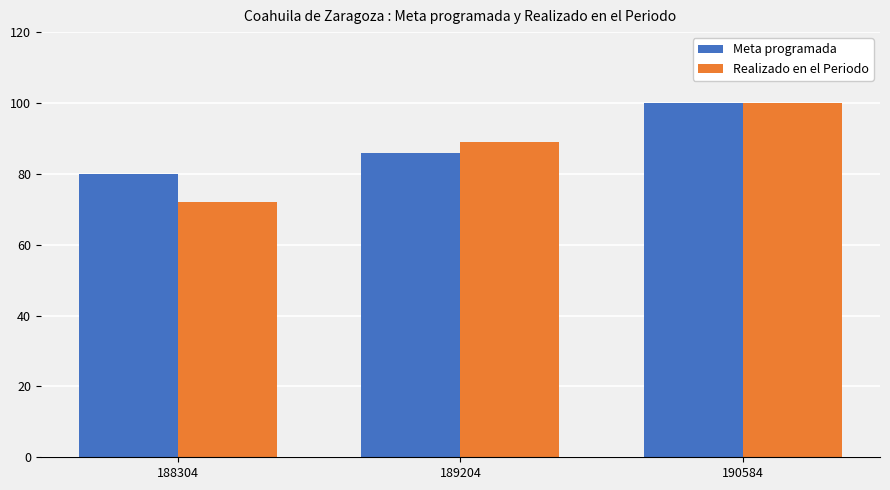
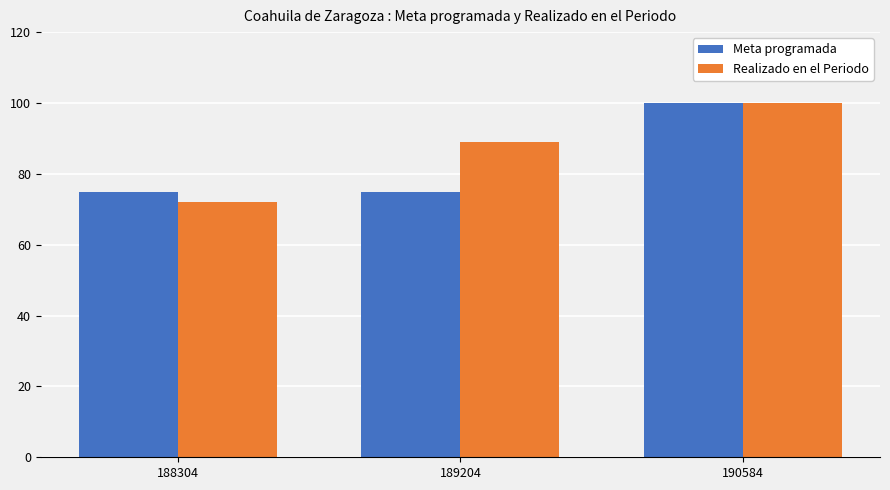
Meta programada, 188304: 80 -> 75
Meta programada, 189204: 86 -> 75
